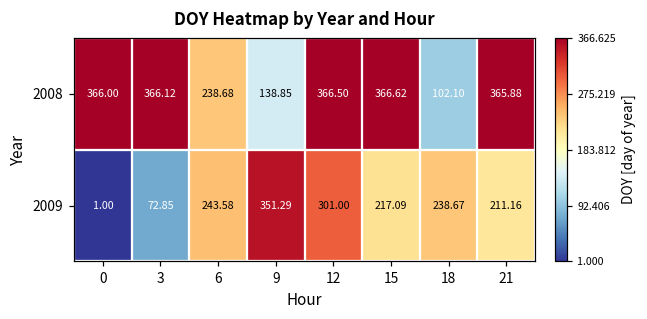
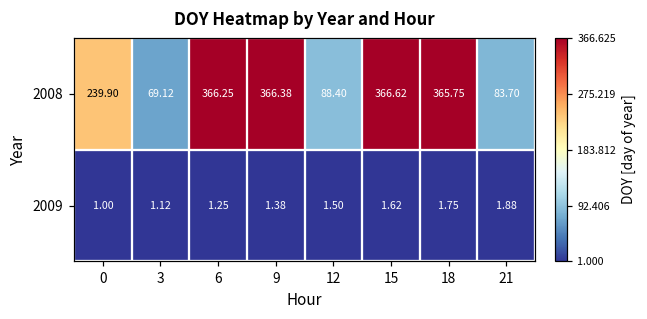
2008, 0: 366.00 -> 239.90
2008, 3: 366.12 -> 69.12
2008, 6: 238.68 -> 366.25
2008, 9: 138.85 -> 366.38
2008, 12: 366.50 -> 88.40
2008, 18: 102.10 -> 365.75
2008, 21: 365.88 -> 83.70
2009, 3: 72.85 -> 1.12
2009, 6: 243.58 -> 1.25
2009, 9: 351.29 -> 1.38
2009, 12: 301.00 -> 1.50
2009, 15: 217.09 -> 1.62
2009, 18: 238.67 -> 1.75
2009, 21: 211.16 -> 1.88
